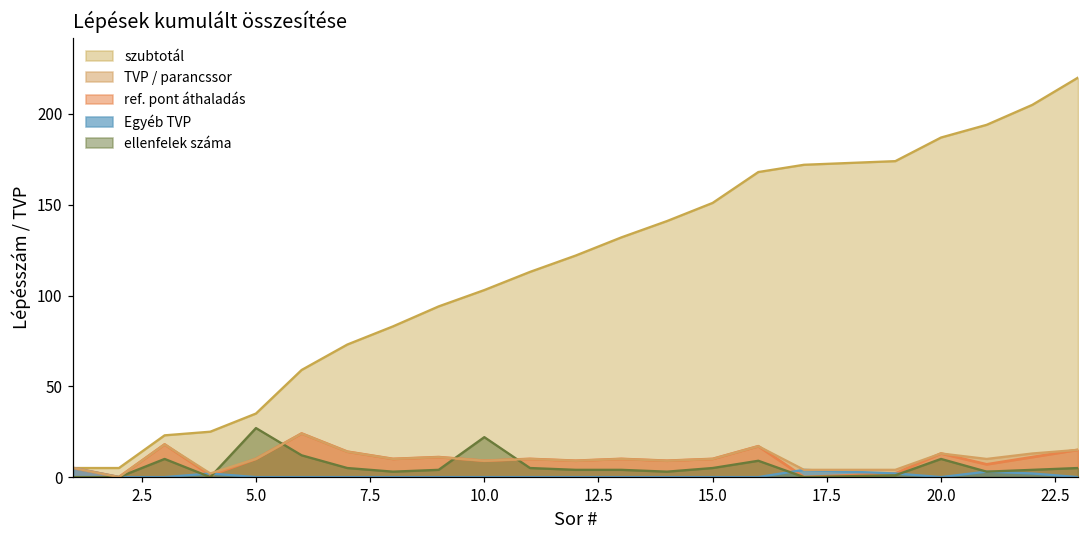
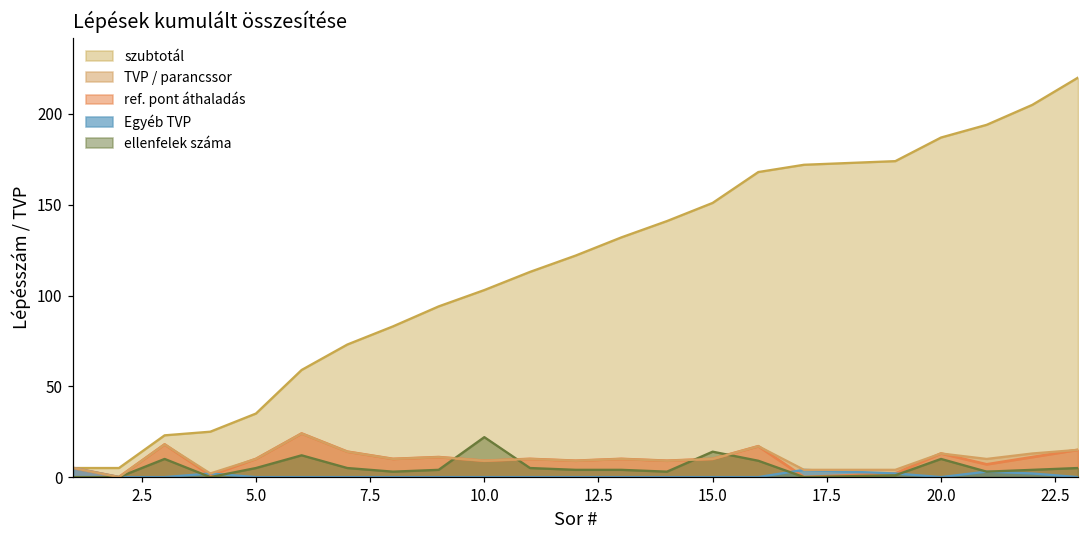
ellenfelek száma, 5.0: 27 -> 5
ellenfelek száma, 15.0: 5 -> 14
